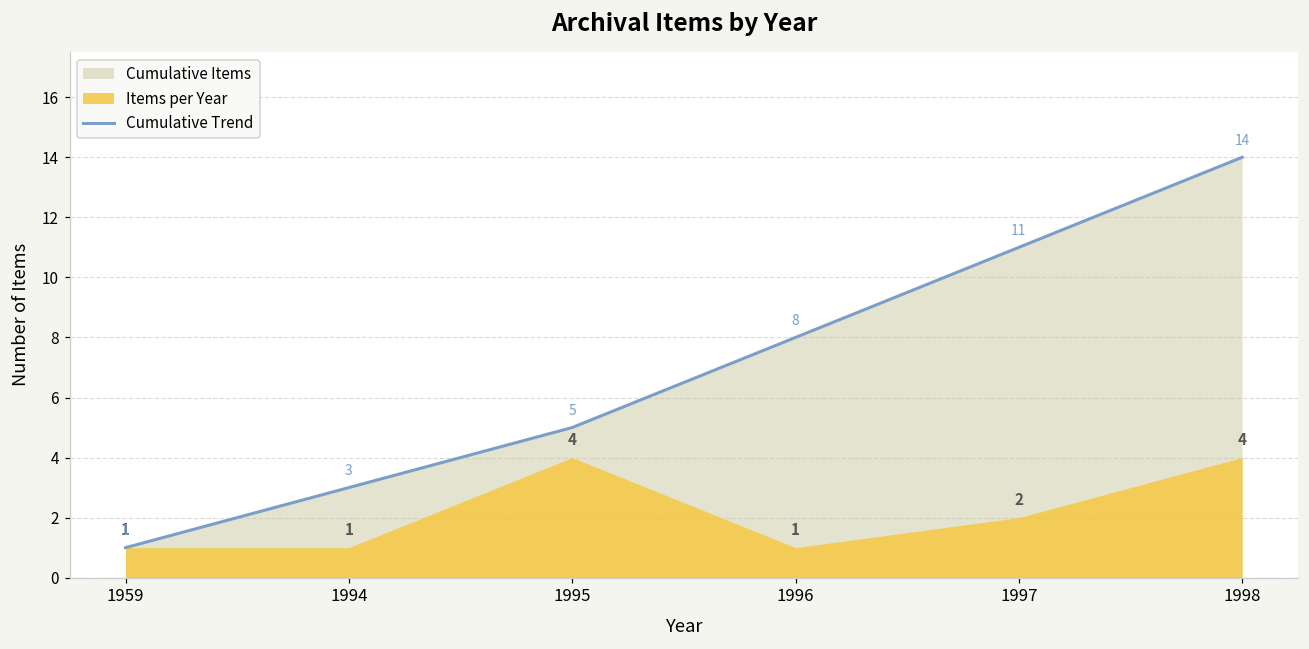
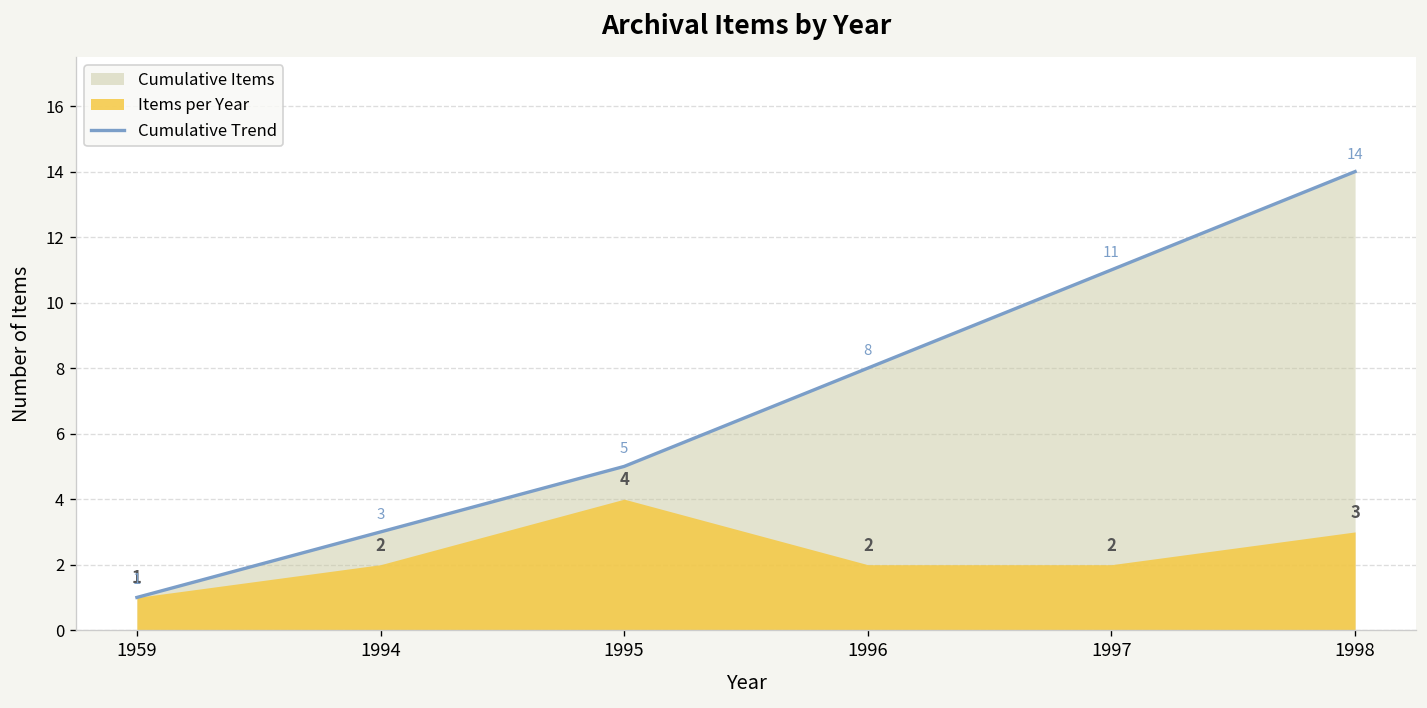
Items per Year, 1994: 1 -> 2
Items per Year, 1996: 1 -> 2
Items per Year, 1998: 4 -> 3
